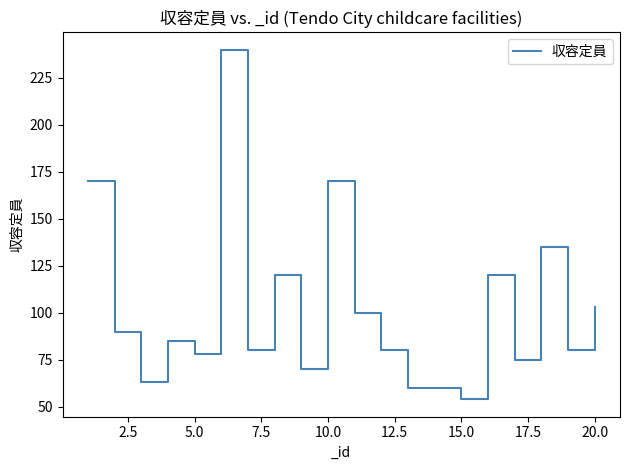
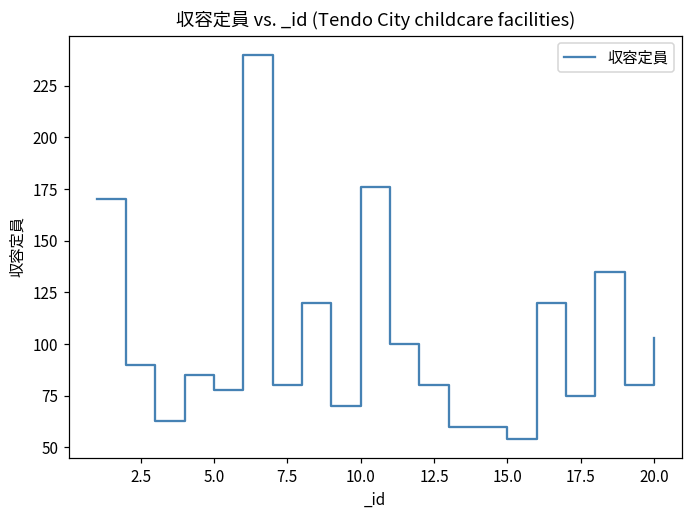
10.0: 170 -> 176
